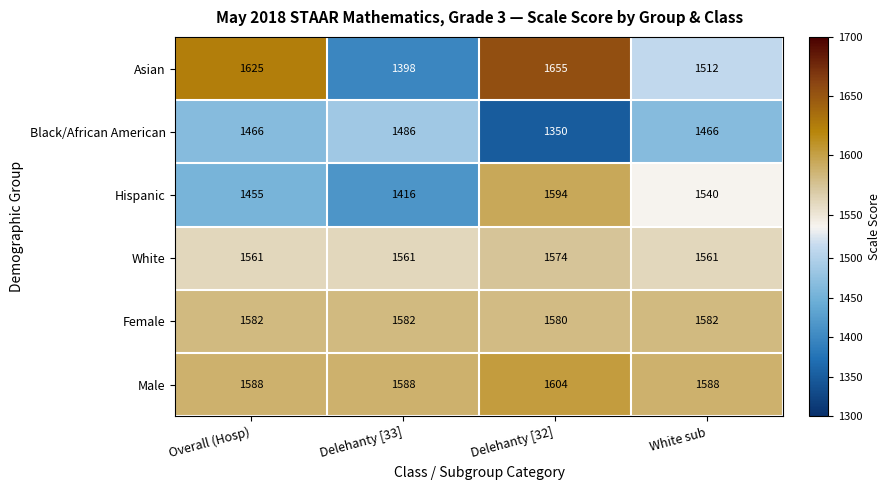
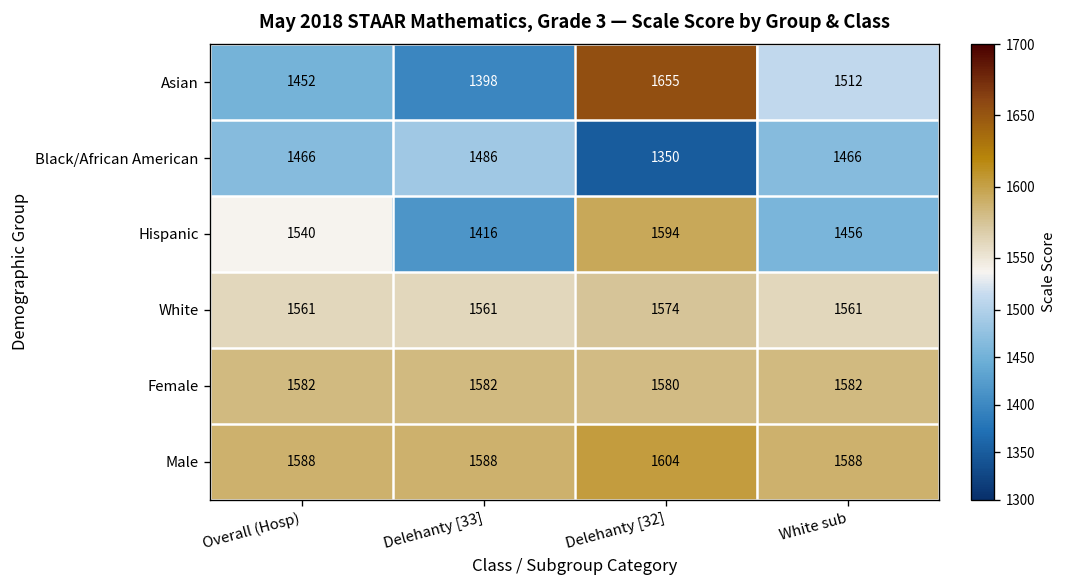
Asian, Overall (Hosp): 1625 -> 1452
Hispanic, Overall (Hosp): 1455 -> 1540
Hispanic, White sub: 1540 -> 1456
